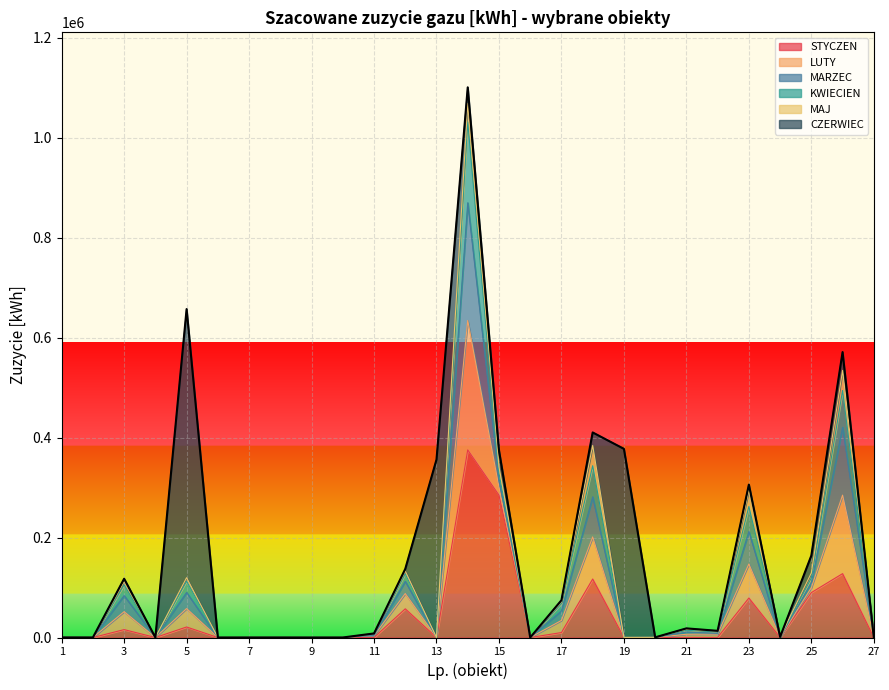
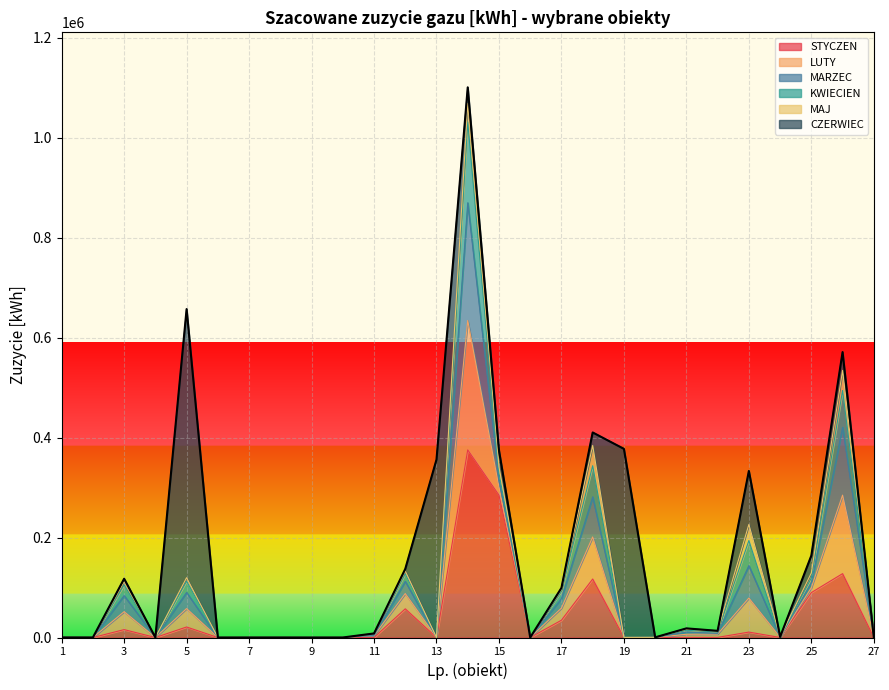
STYCZEN, 17: 10000 -> 30000
STYCZEN, 23: 80000 -> 10000
CZERWIEC, 23: 10000 -> 110000
